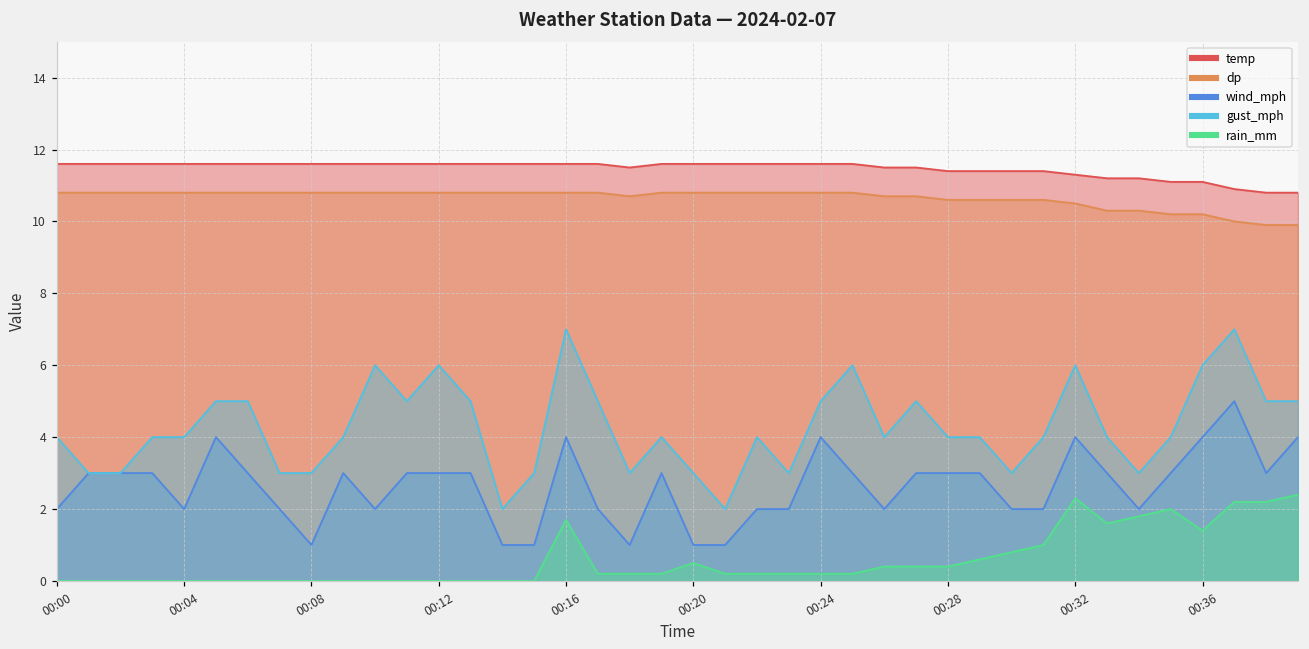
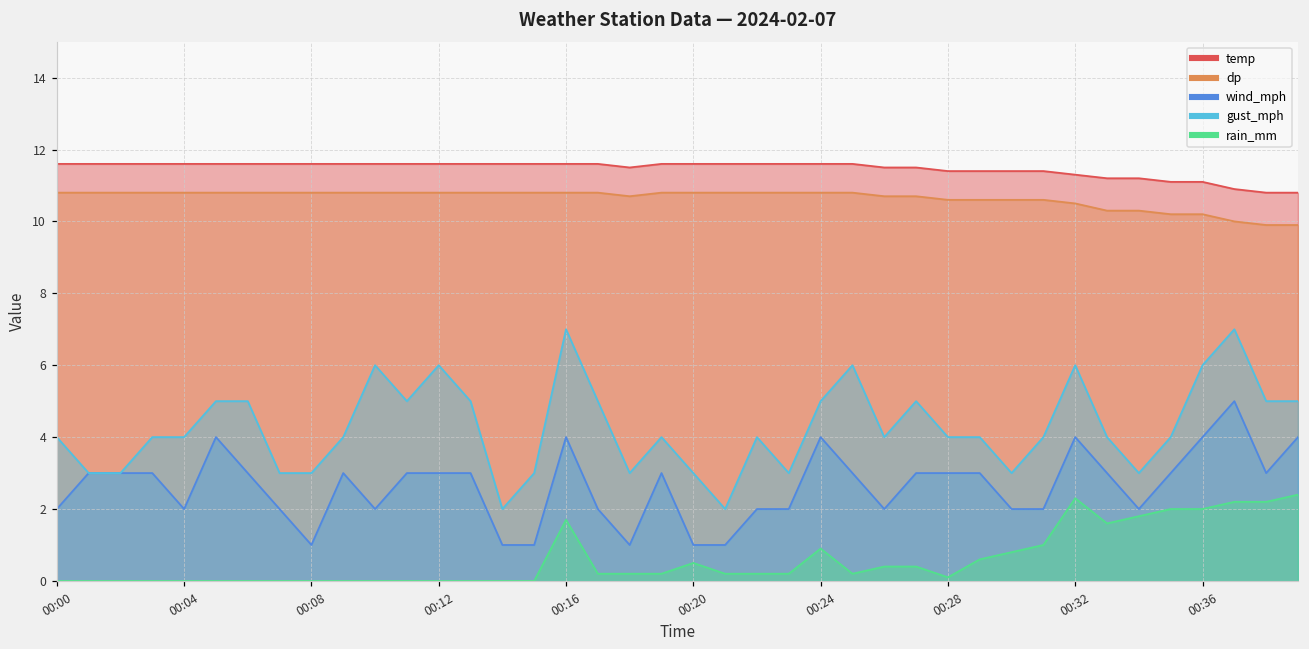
rain_mm, 00:24: 0.2 -> 0.9
rain_mm, 00:28: 0.4 -> 0.1
rain_mm, 00:36: 1.4 -> 2.0
